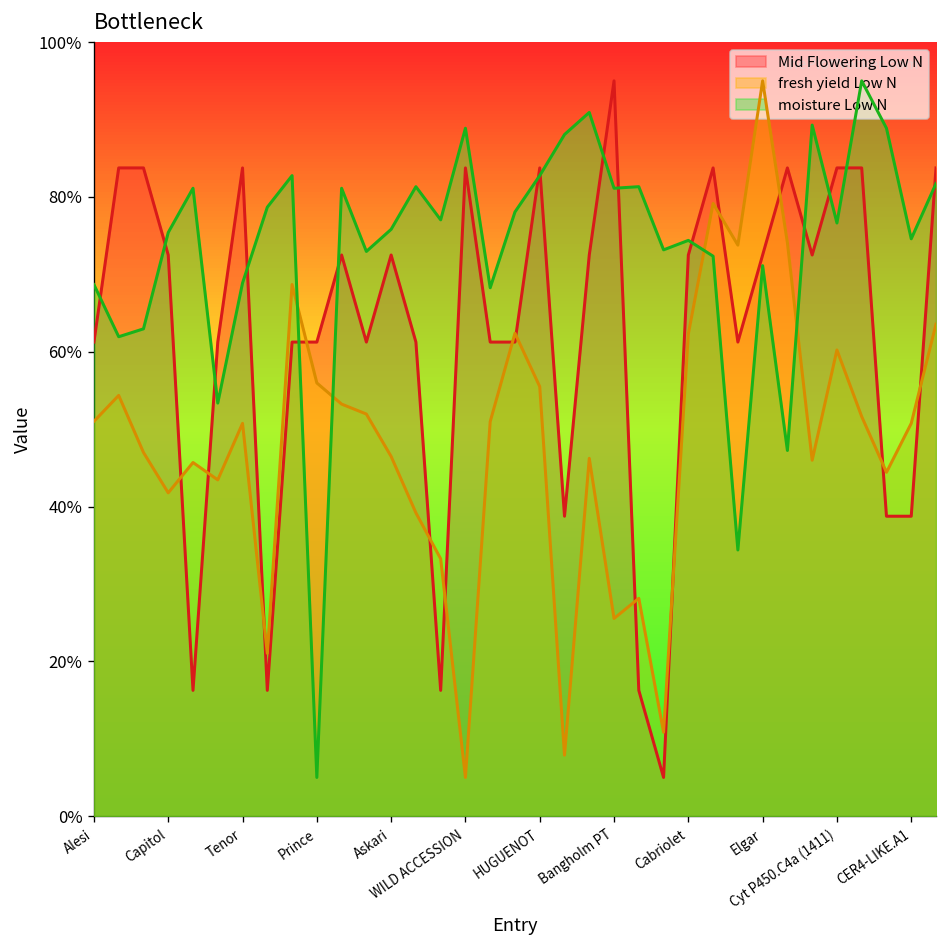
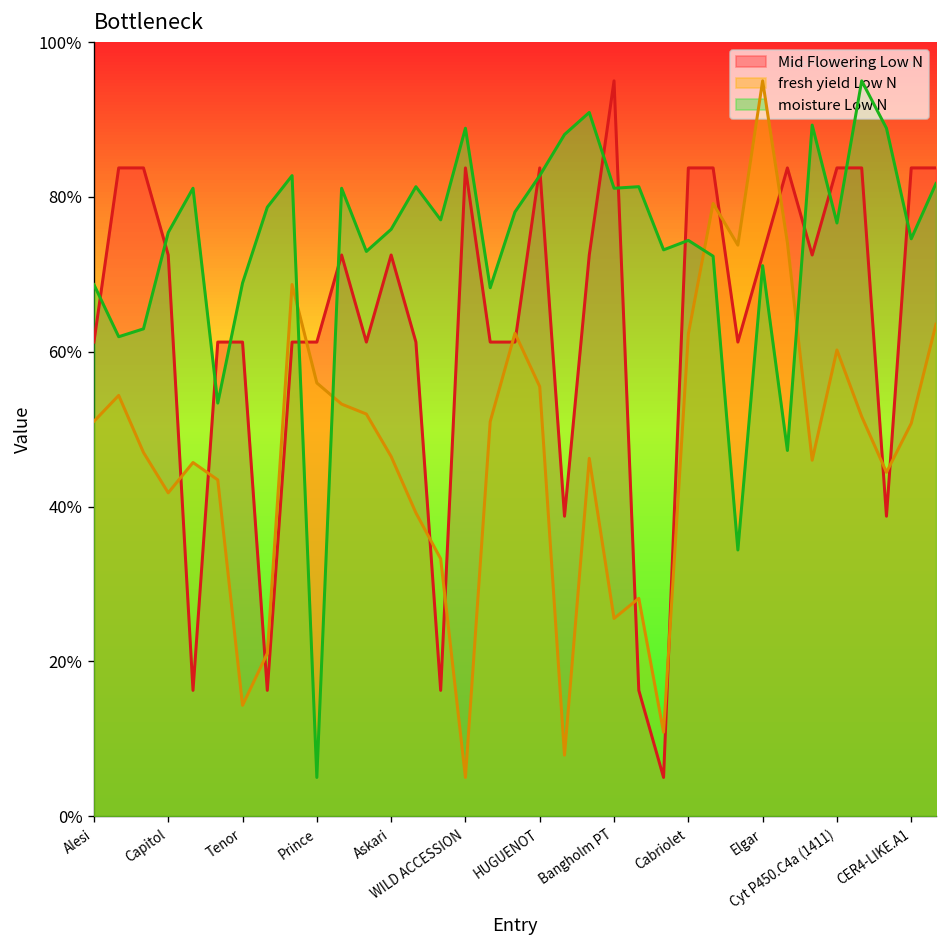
Mid Flowering Low N, Tenor: 84% -> 61%
fresh yield Low N, Tenor: 51% -> 14%
Mid Flowering Low N, Cabriolet: 73% -> 84%
Mid Flowering Low N, CER4-LIKE.A1: 39% -> 84%
